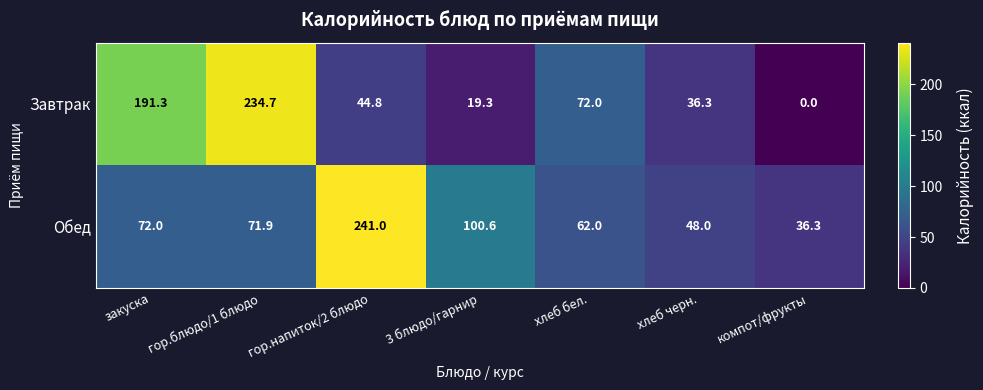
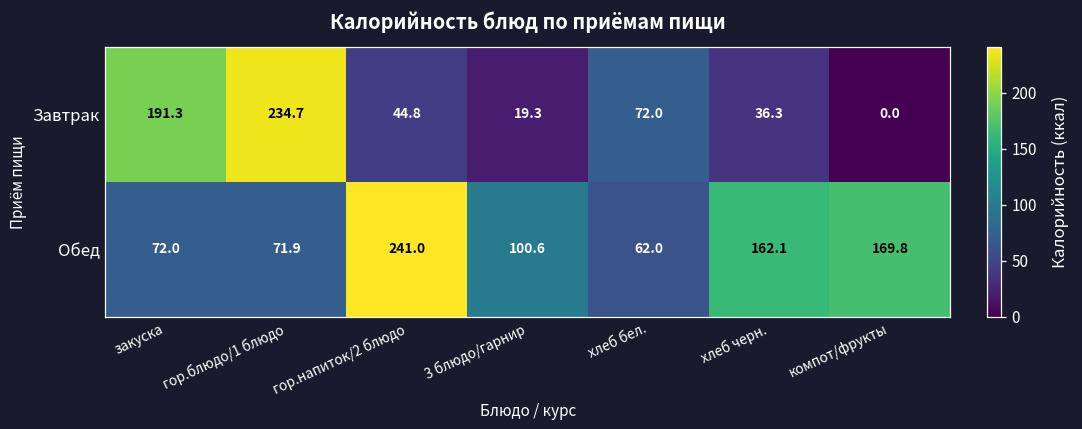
Обед, хлеб черн.: 48.0 -> 162.1
Обед, компот/фрукты: 36.3 -> 169.8
